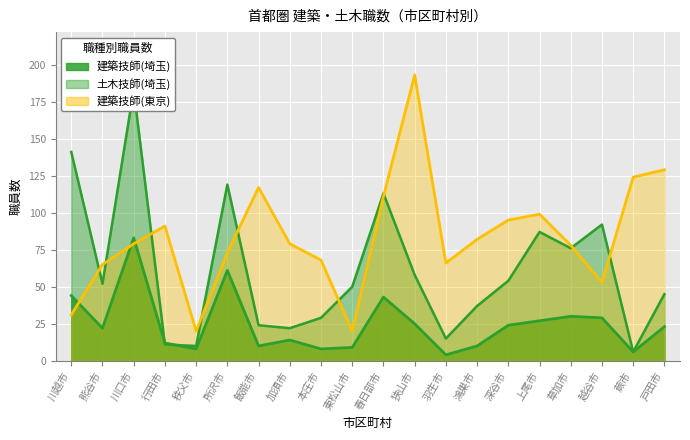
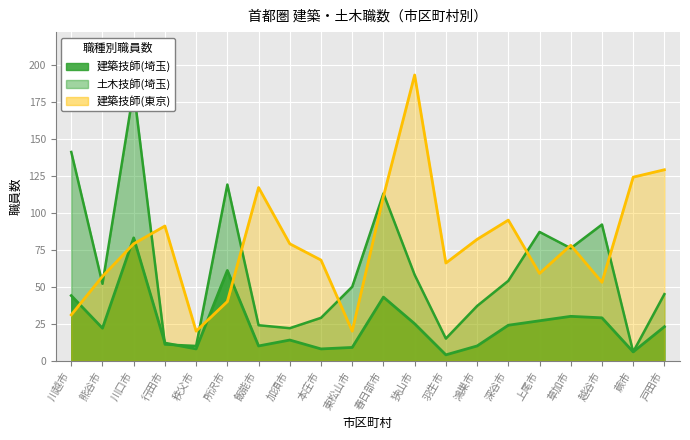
建築技師(東京), 熊谷市: 65 -> 57
建築技師(東京), 所沢市: 73 -> 40
建築技師(東京), 上尾市: 99 -> 59
